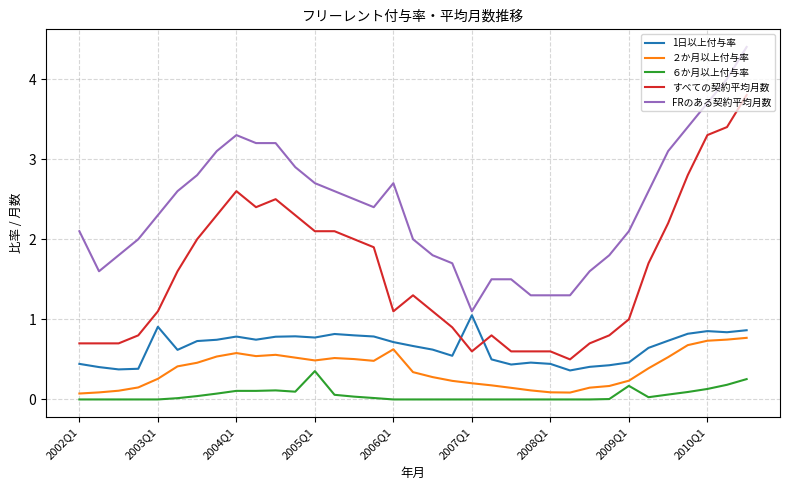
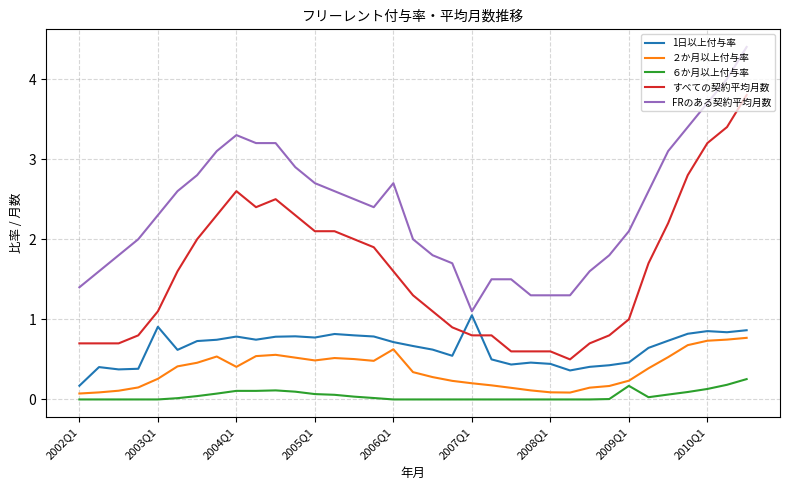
1日以上付与率, 2002Q1: 0.4 -> 0.2
FRのある契約平均月数, 2002Q1: 2.1 -> 1.4
２か月以上付与率, 2004Q1: 0.6 -> 0.4
６か月以上付与率, 2005Q1: 0.4 -> 0.1
すべての契約平均月数, 2006Q1: 1.1 -> 1.6
すべての契約平均月数, 2007Q1: 0.6 -> 0.8
すべての契約平均月数, 2010Q1: 3.3 -> 3.2
